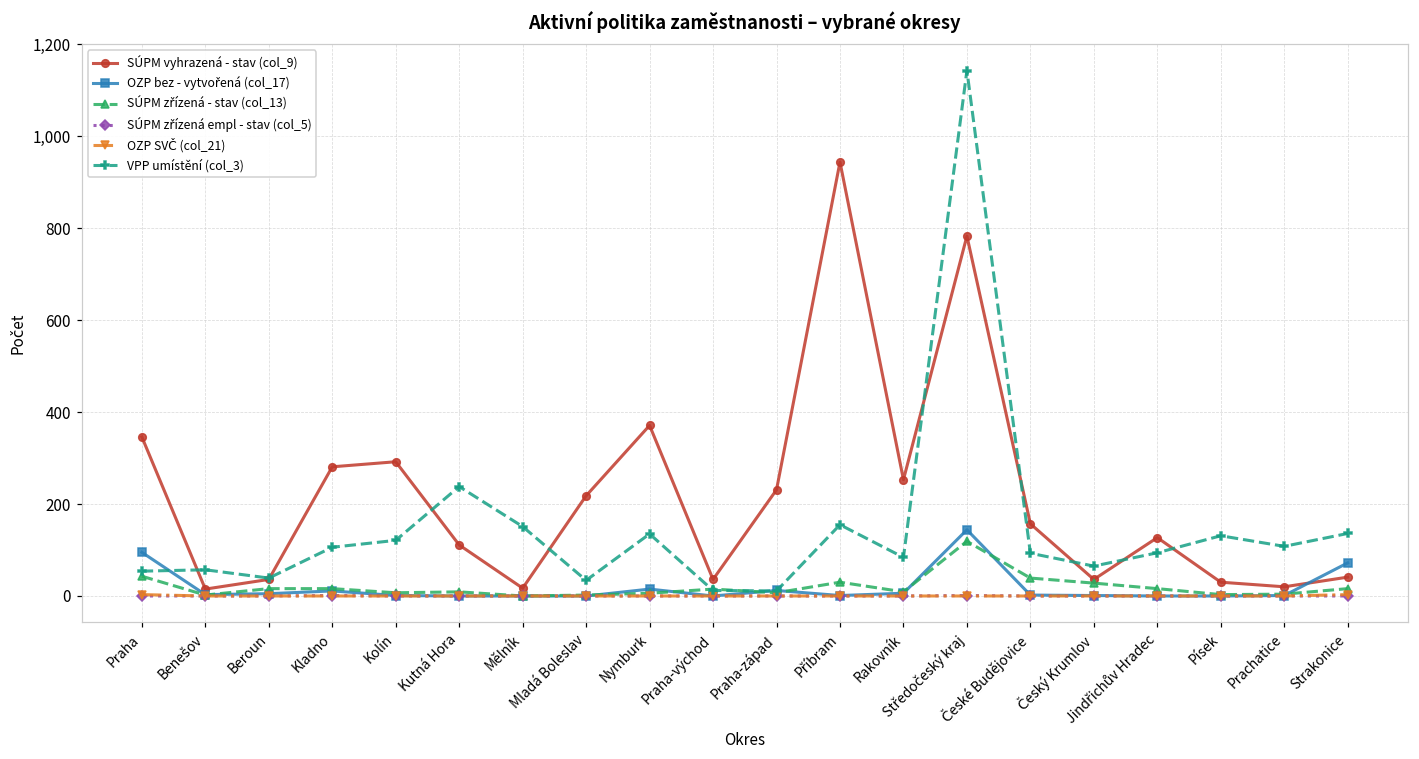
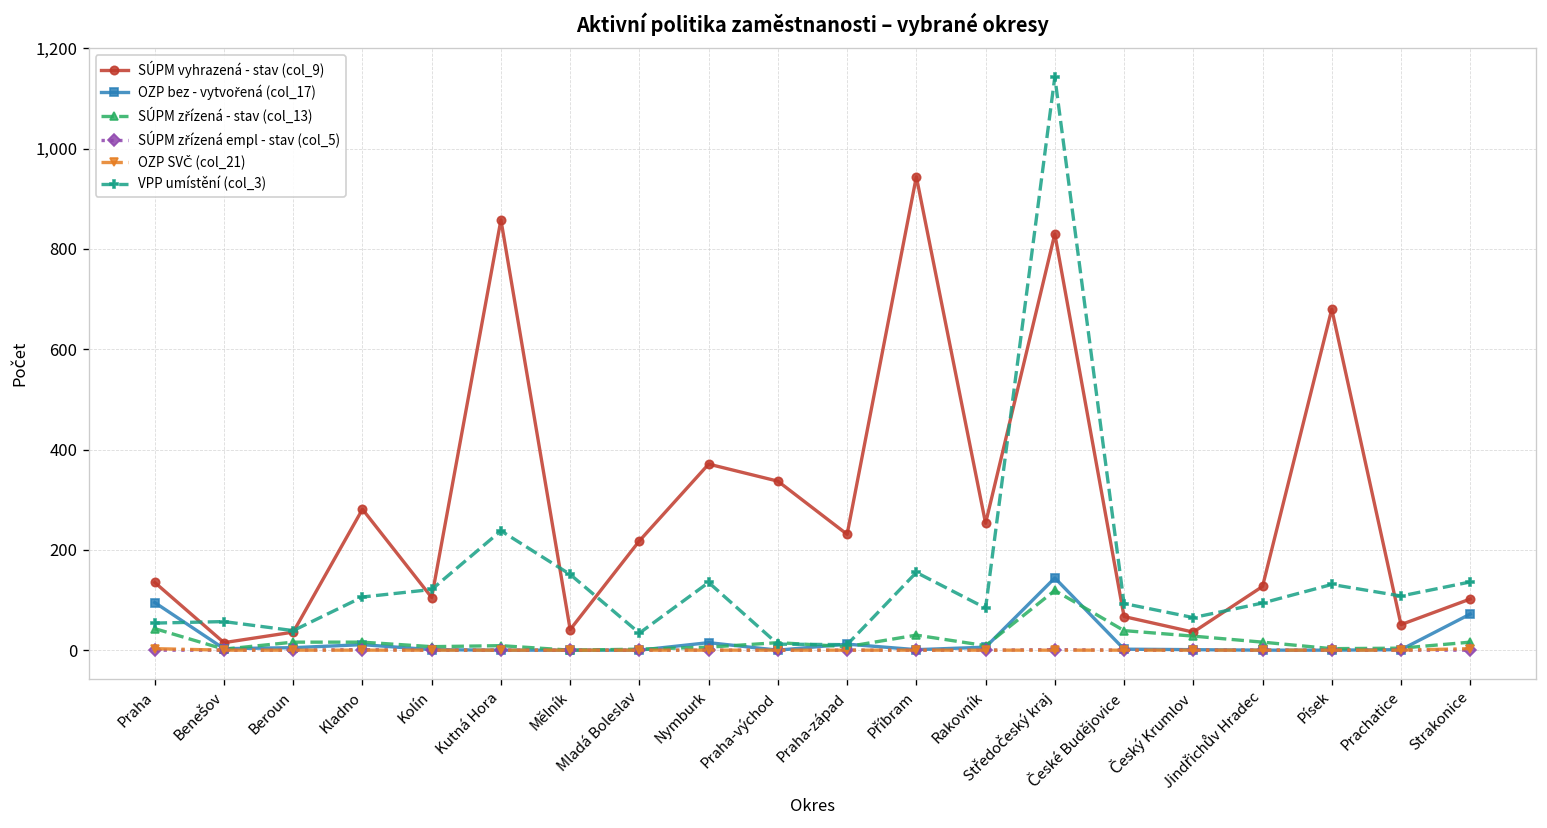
SÚPM vyhrazená - stav (col_9), Praha: 350 -> 140
SÚPM vyhrazená - stav (col_9), Kolín: 290 -> 110
SÚPM vyhrazená - stav (col_9), Kutná Hora: 110 -> 860
SÚPM vyhrazená - stav (col_9), Mělník: 20 -> 40
SÚPM vyhrazená - stav (col_9), Praha-východ: 40 -> 340
SÚPM vyhrazená - stav (col_9), Středočeský kraj: 780 -> 830
SÚPM vyhrazená - stav (col_9), České Budějovice: 160 -> 70
SÚPM vyhrazená - stav (col_9), Písek: 30 -> 680
SÚPM vyhrazená - stav (col_9), Prachatice: 20 -> 50
SÚPM vyhrazená - stav (col_9), Strakonice: 40 -> 100
